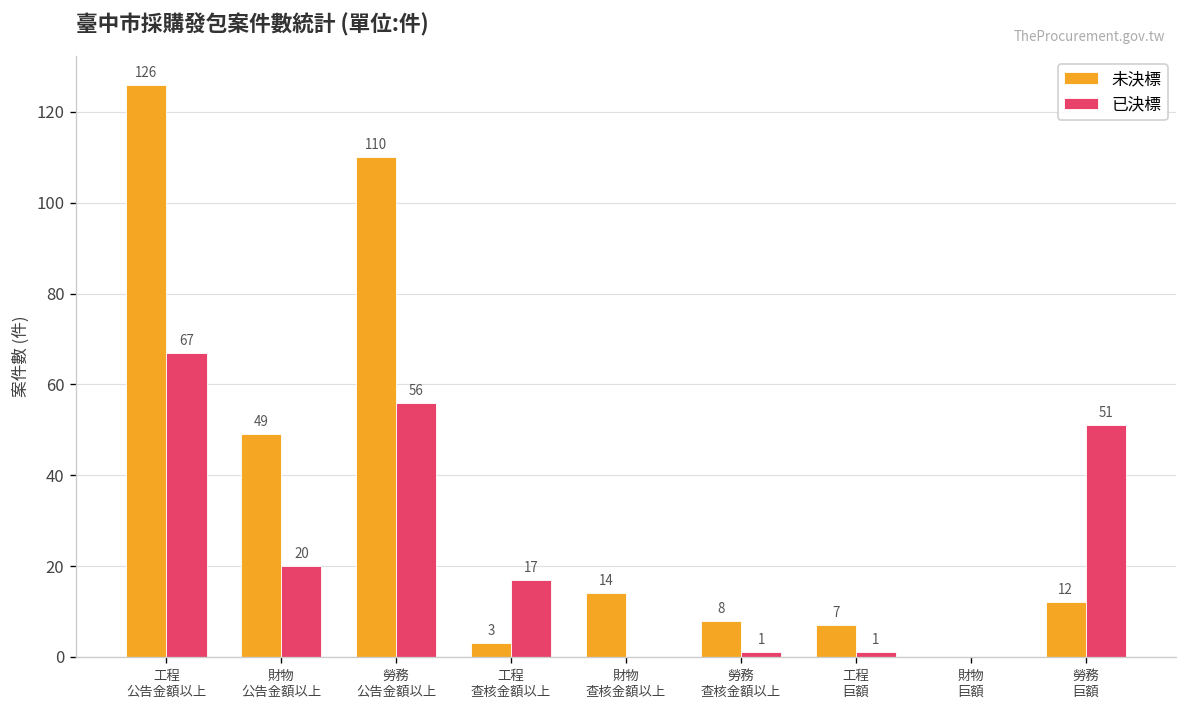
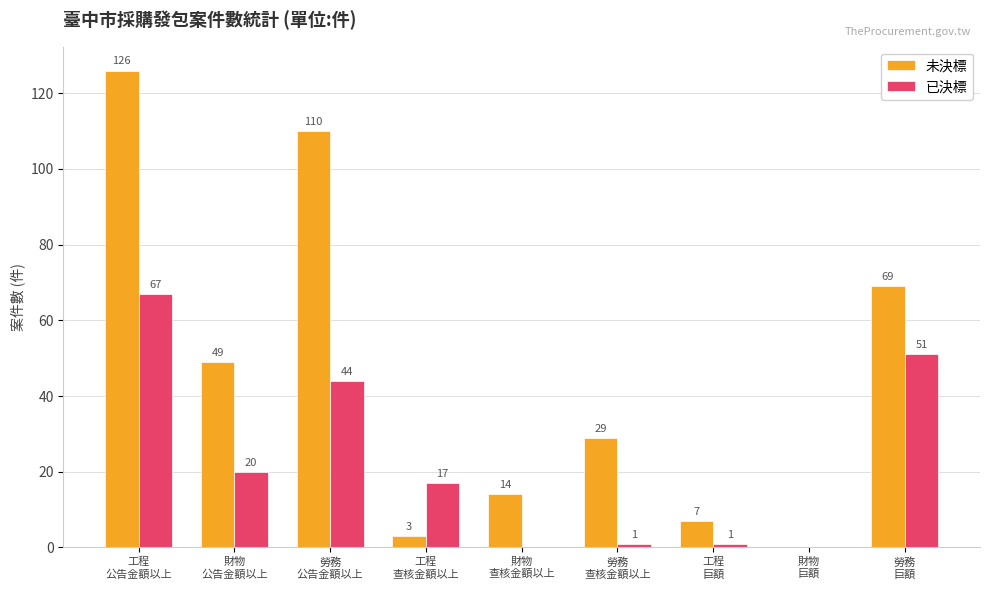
已決標, 勞務 公告金額以上: 56 -> 44
未決標, 勞務 查核金額以上: 8 -> 29
未決標, 勞務 巨額: 12 -> 69
